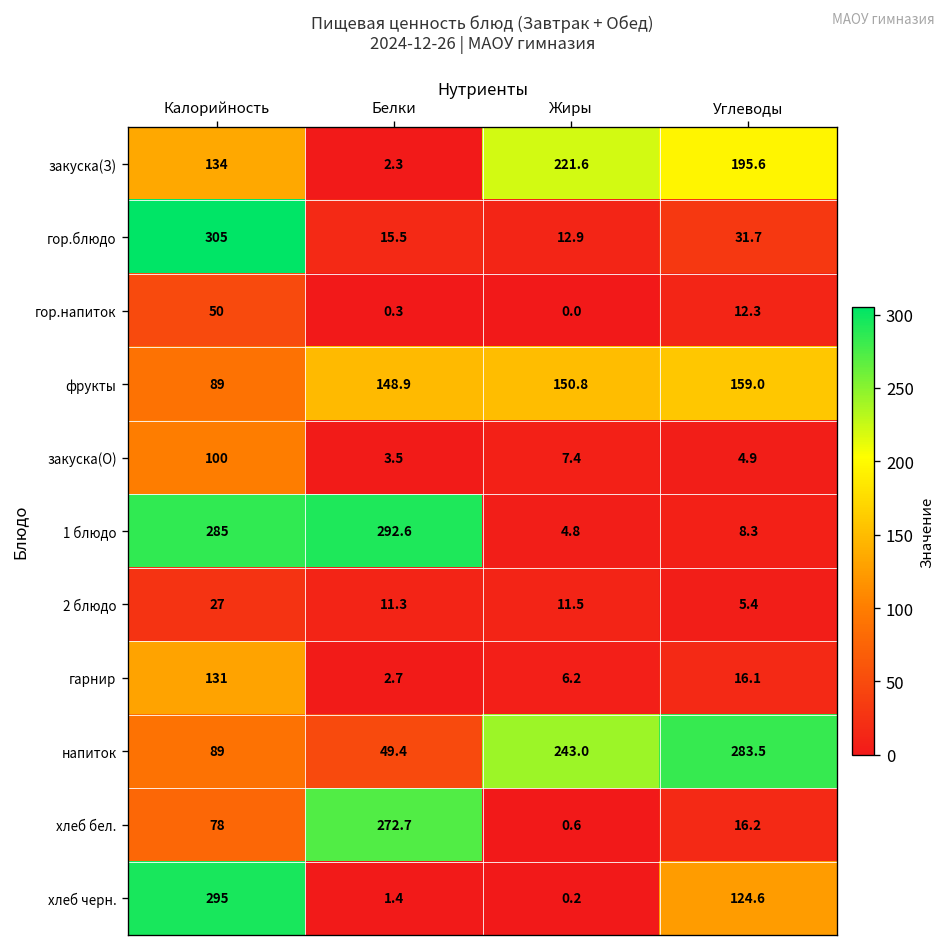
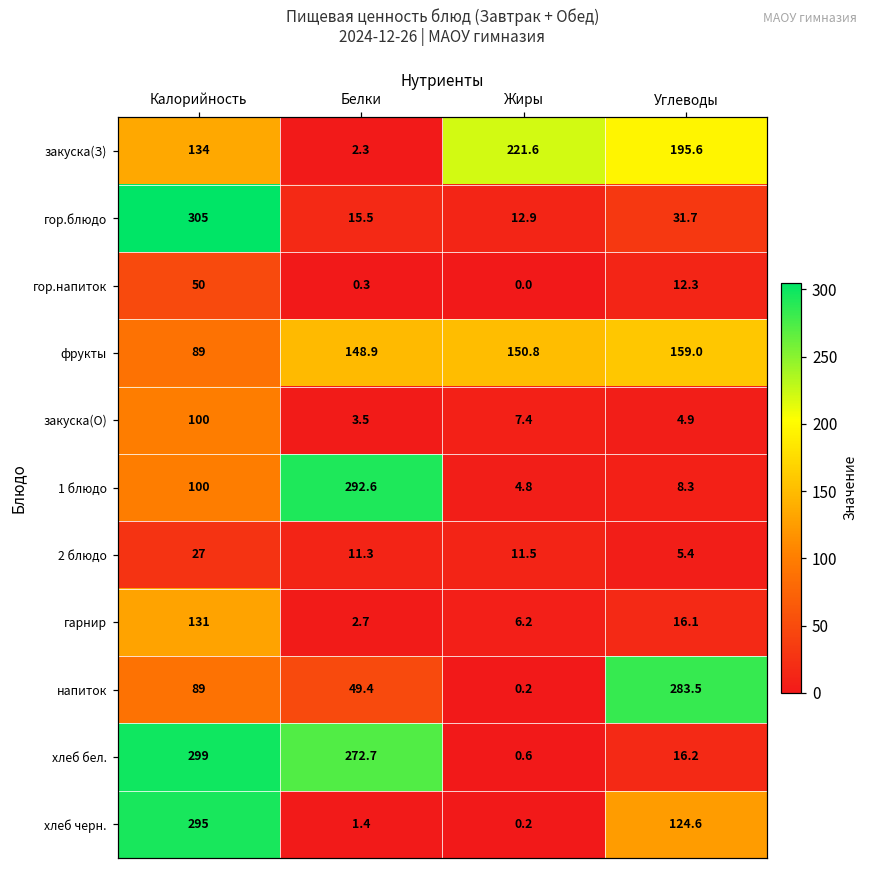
1 блюдо, Калорийность: 285 -> 100
напиток, Жиры: 243.0 -> 0.2
хлеб бел., Калорийность: 78 -> 299
